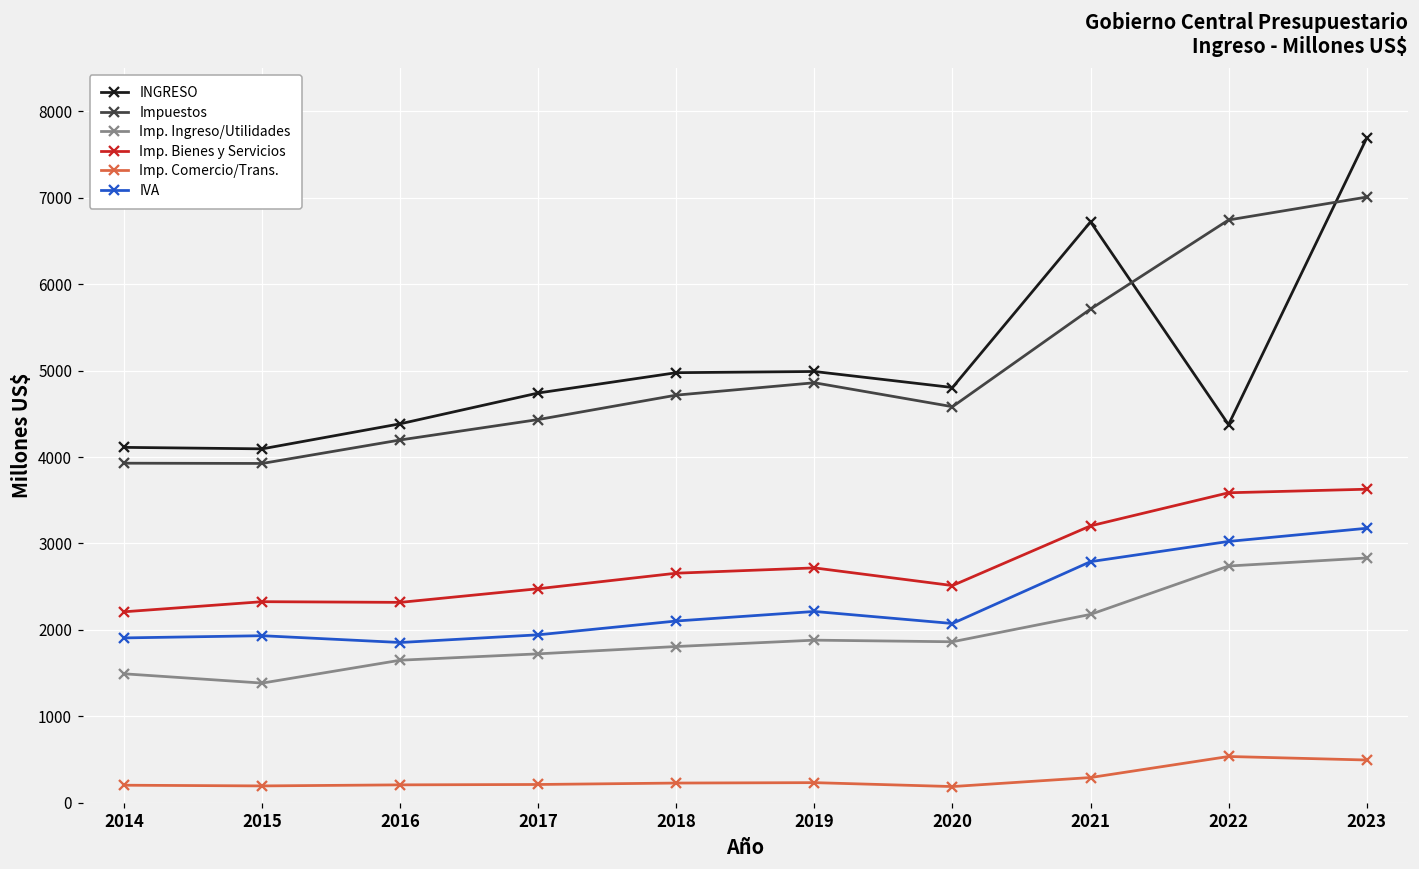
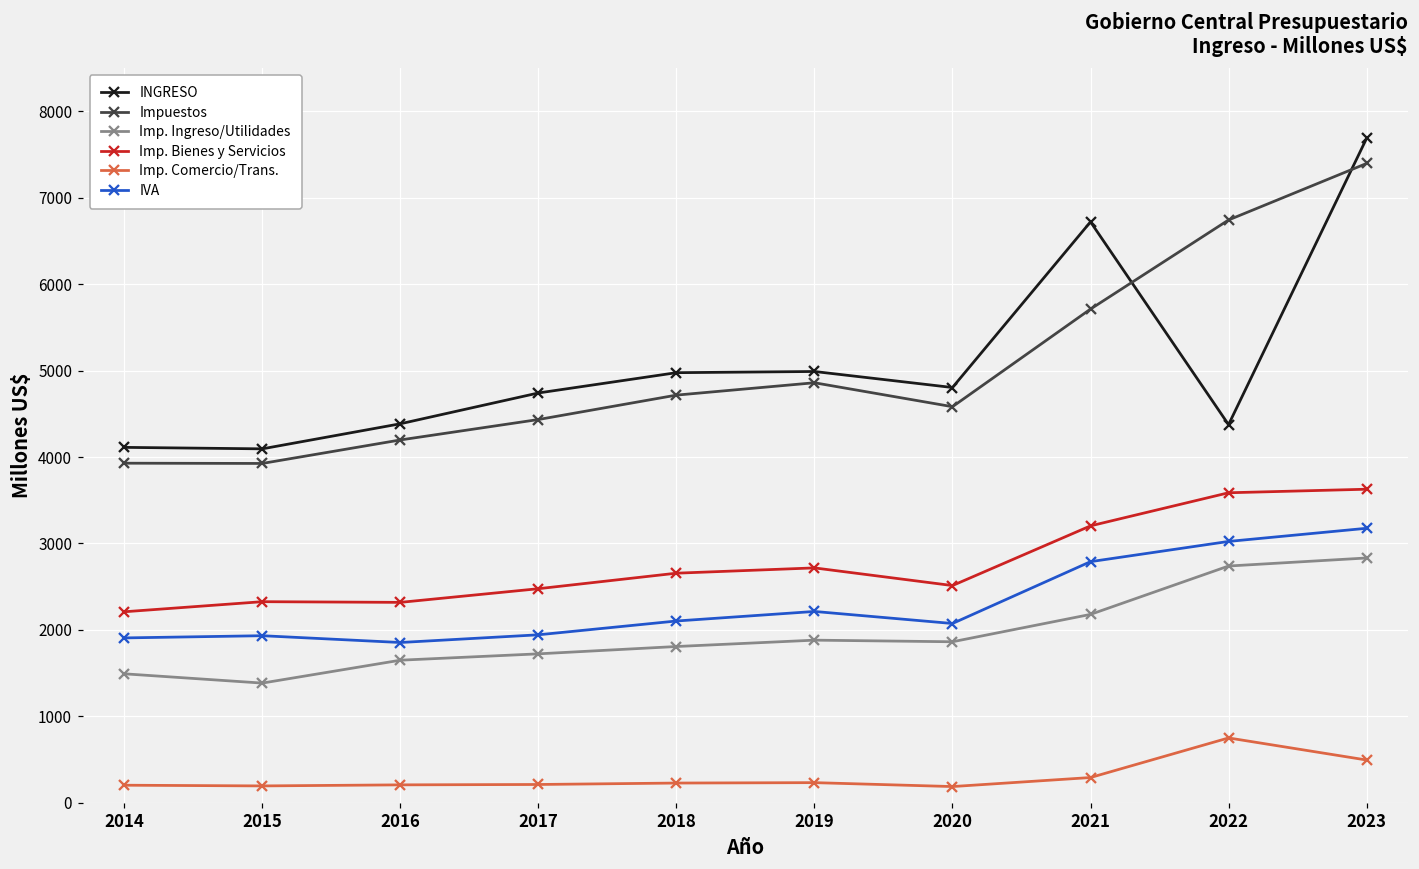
Imp. Comercio/Trans., 2022: 500 -> 700
Impuestos, 2023: 7000 -> 7400
